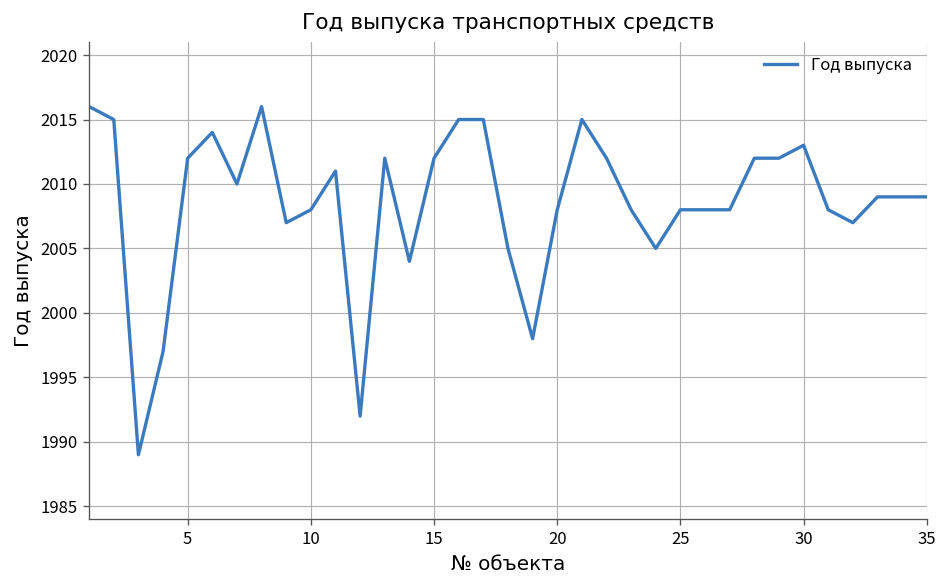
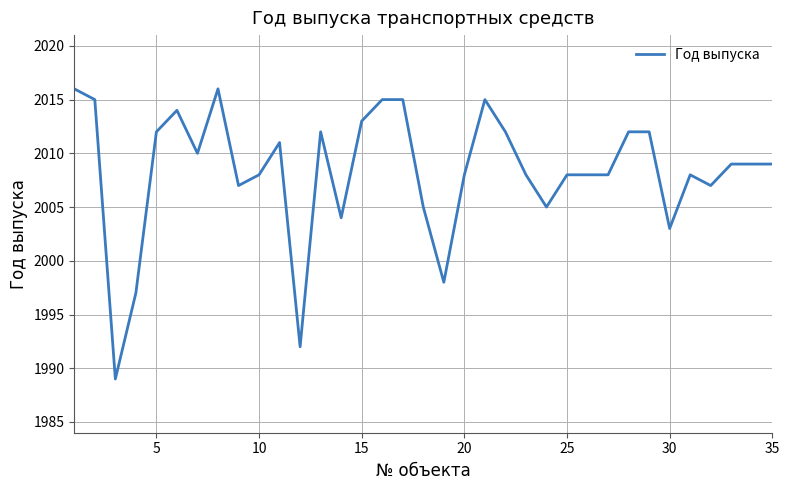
15: 2012 -> 2013
30: 2013 -> 2003
